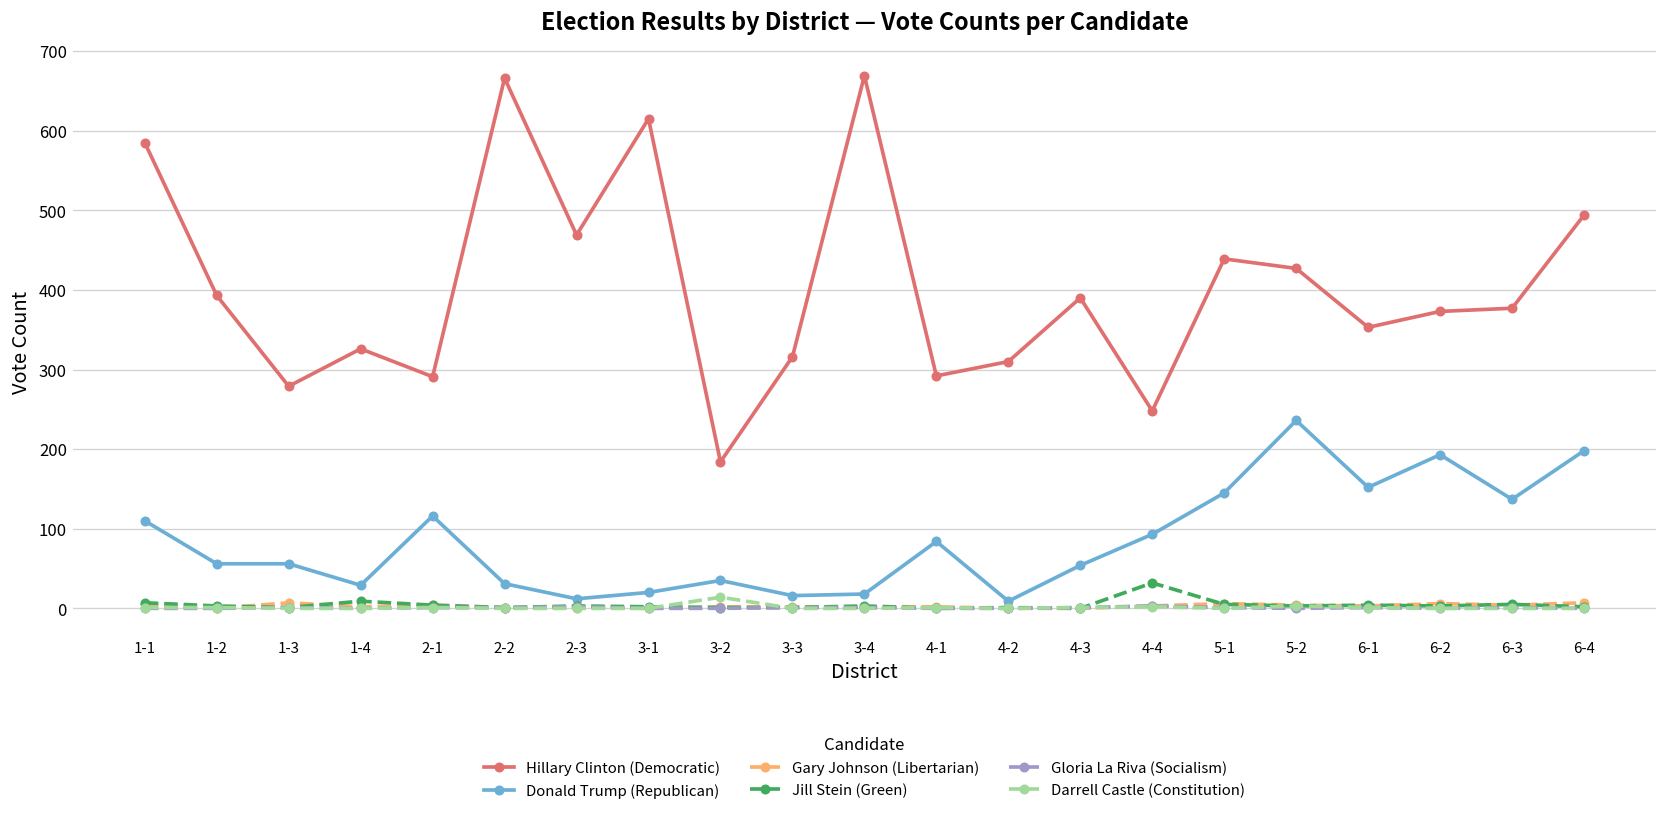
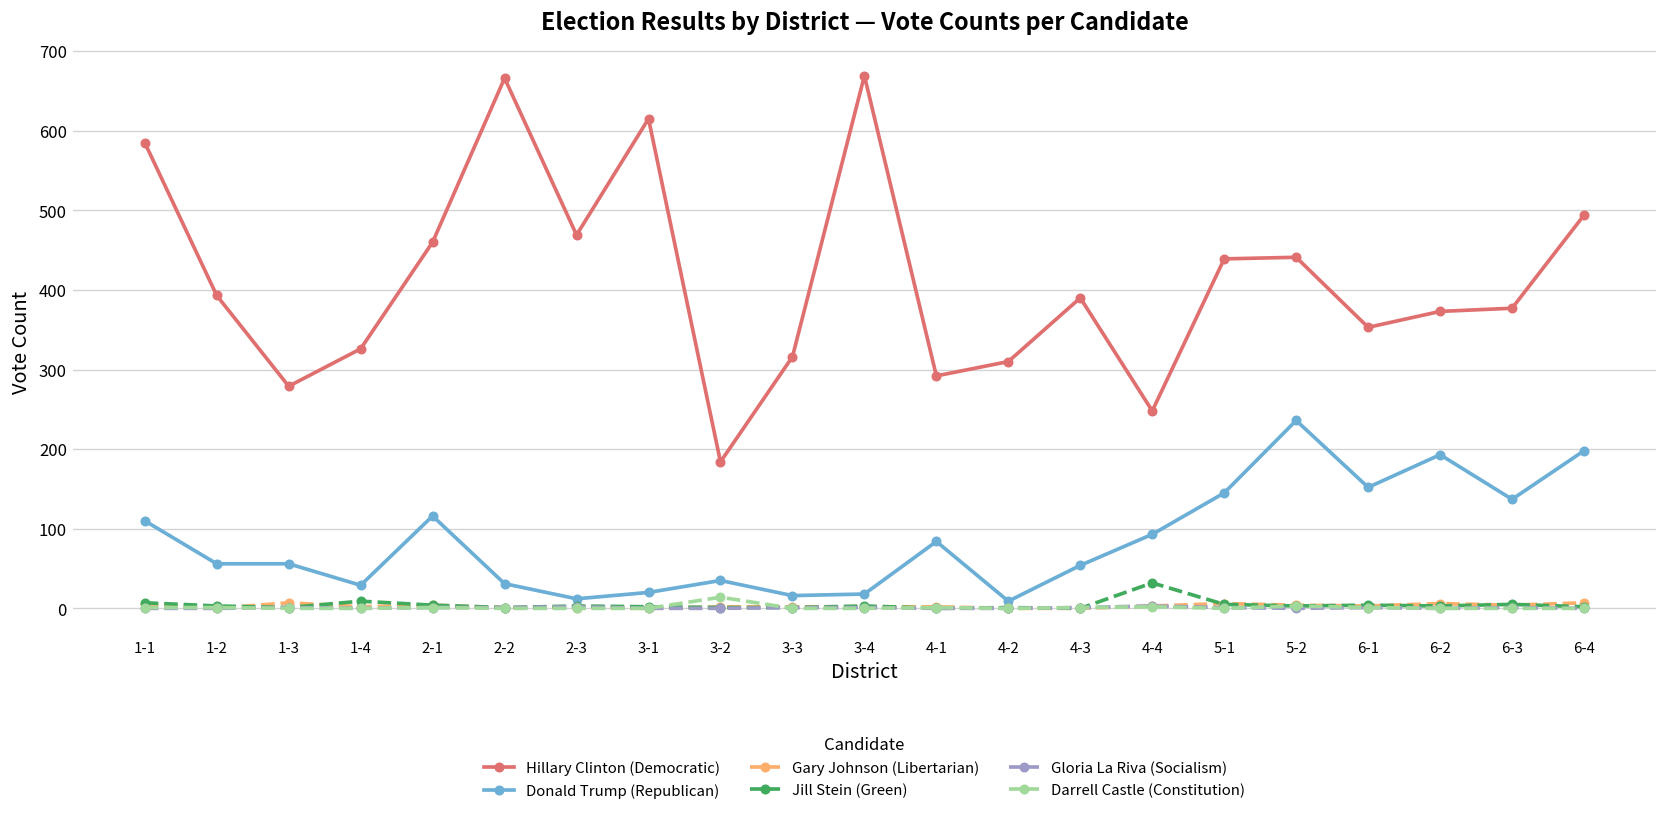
Hillary Clinton (Democratic), 2-1: 290 -> 460
Hillary Clinton (Democratic), 5-2: 430 -> 440
